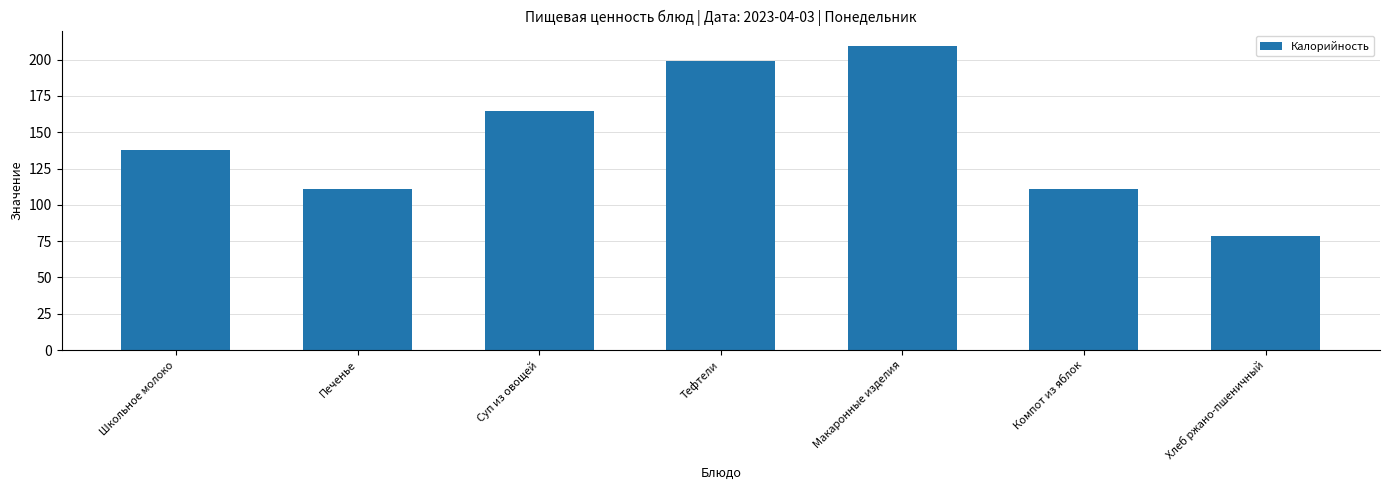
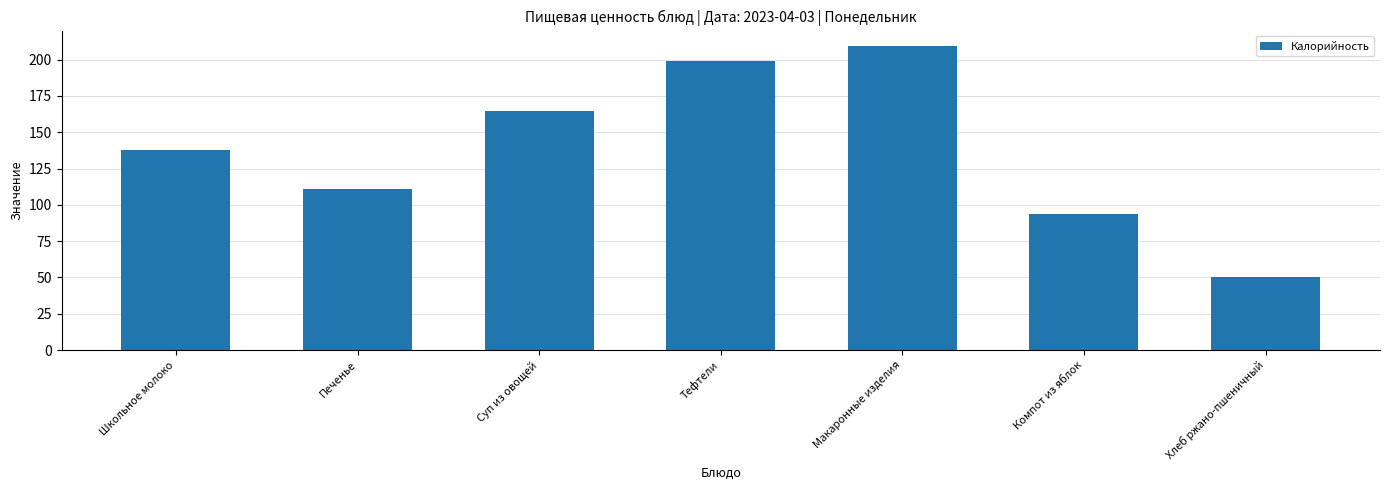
Компот из яблок: 111 -> 94
Хлеб ржано-пшеничный: 78 -> 51
